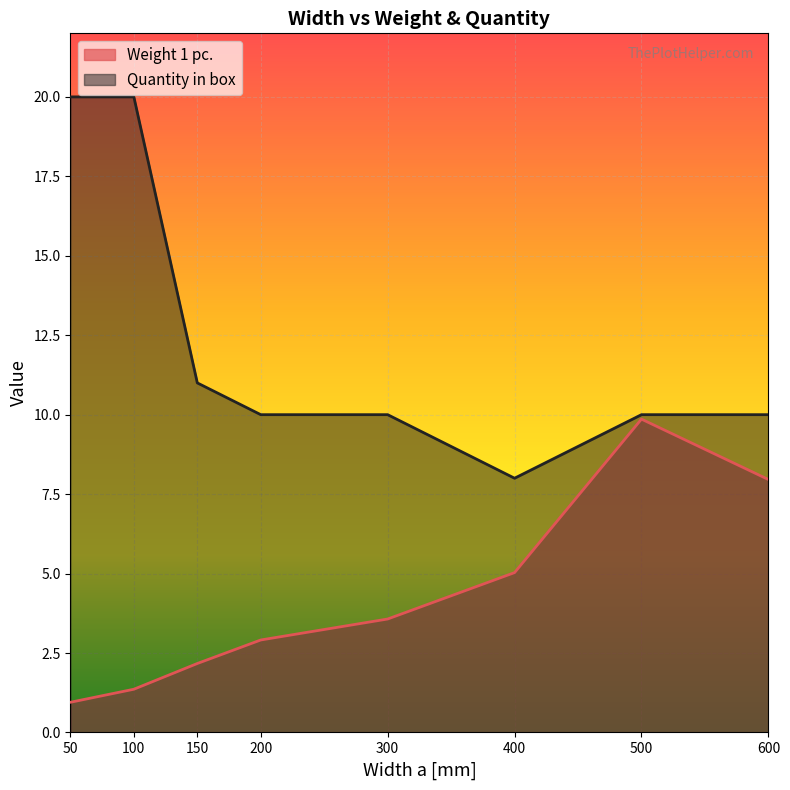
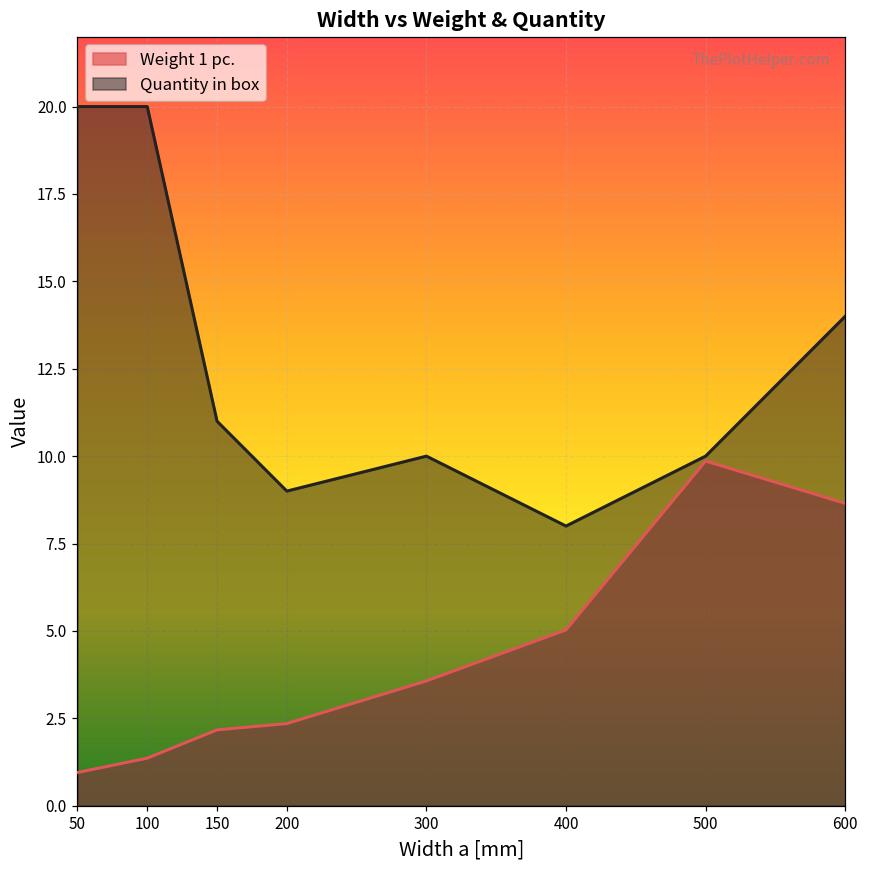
Weight 1 pc., 200: 2.9 -> 2.4
Quantity in box, 200: 10 -> 9
Weight 1 pc., 600: 8.0 -> 8.7
Quantity in box, 600: 10 -> 14
